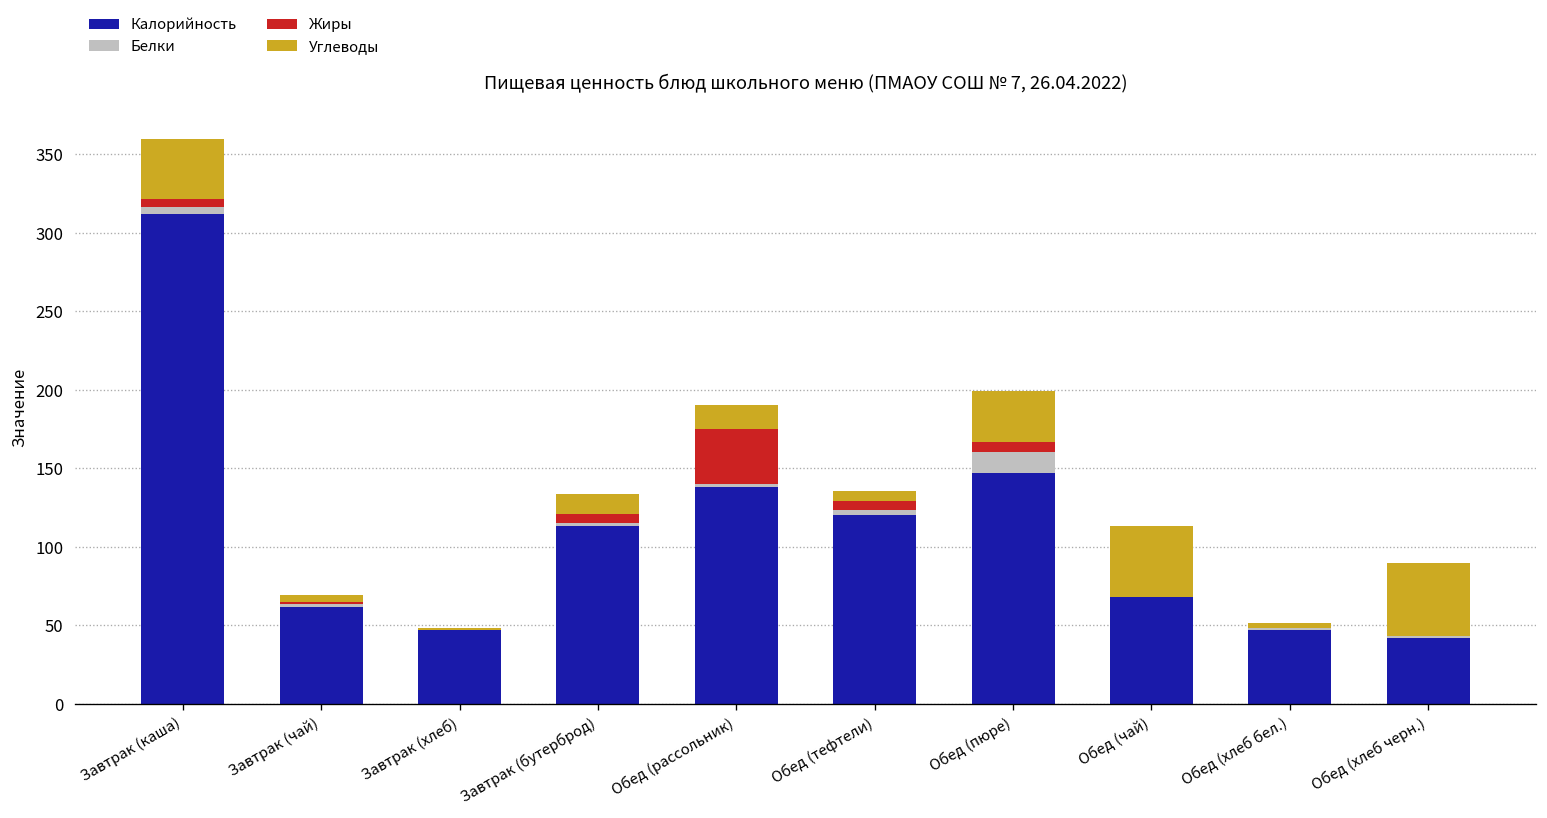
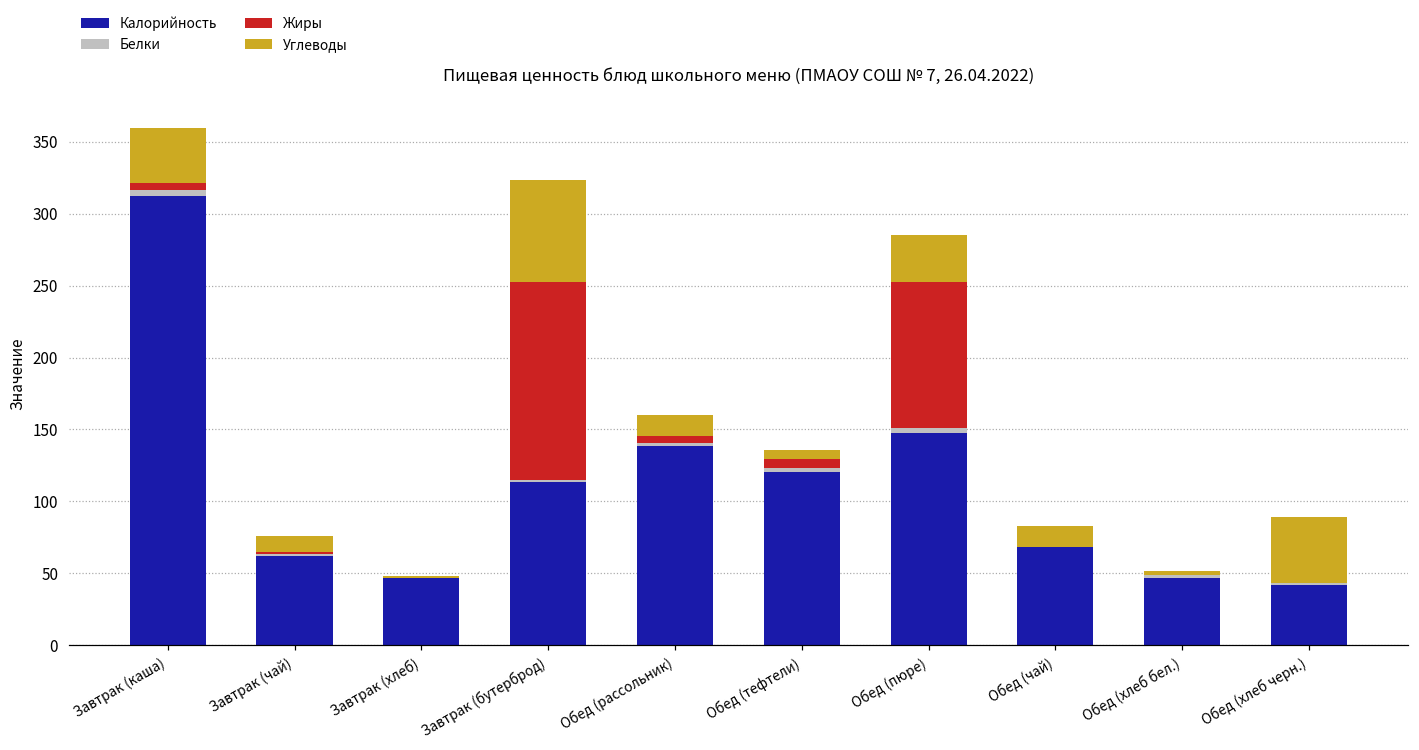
Углеводы, Завтрак (чай): 4 -> 11
Жиры, Завтрак (бутерброд): 6 -> 137
Углеводы, Завтрак (бутерброд): 12 -> 71
Жиры, Обед (рассольник): 35 -> 5
Белки, Обед (пюре): 13 -> 4
Жиры, Обед (пюре): 6 -> 101
Углеводы, Обед (чай): 45 -> 15
